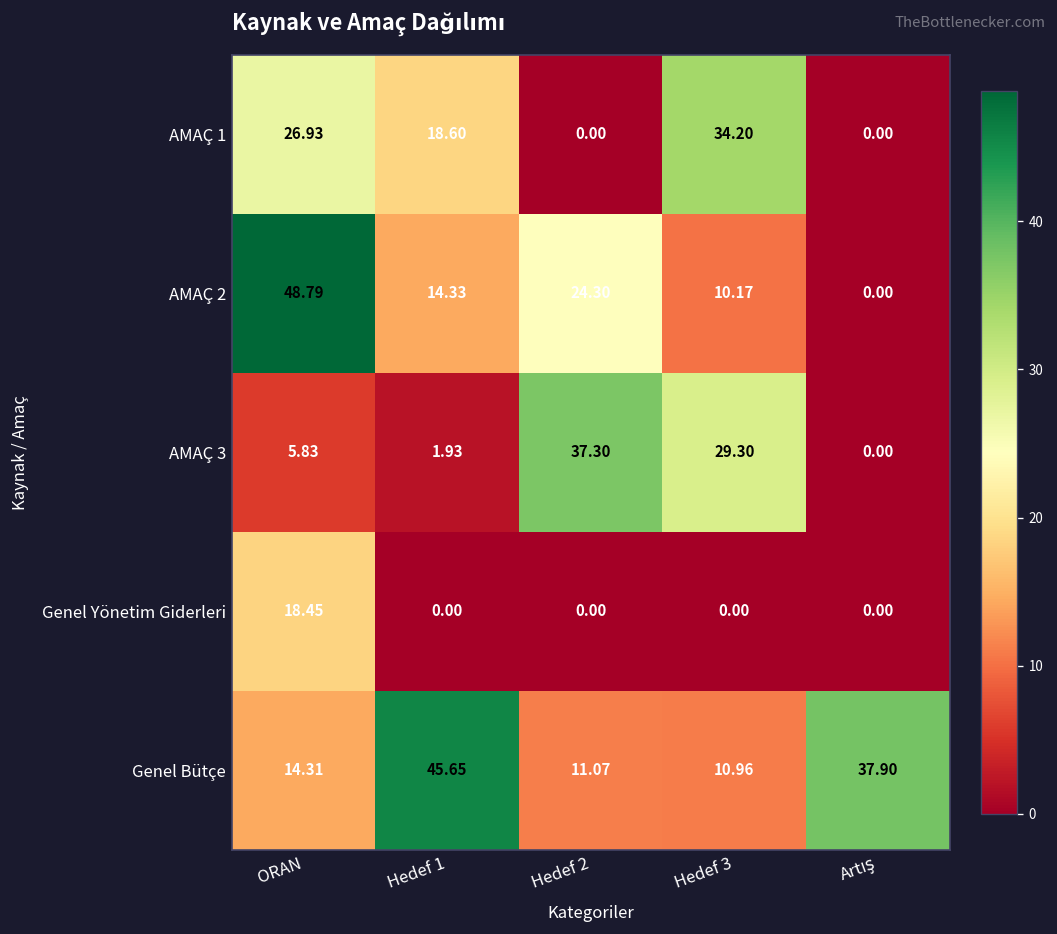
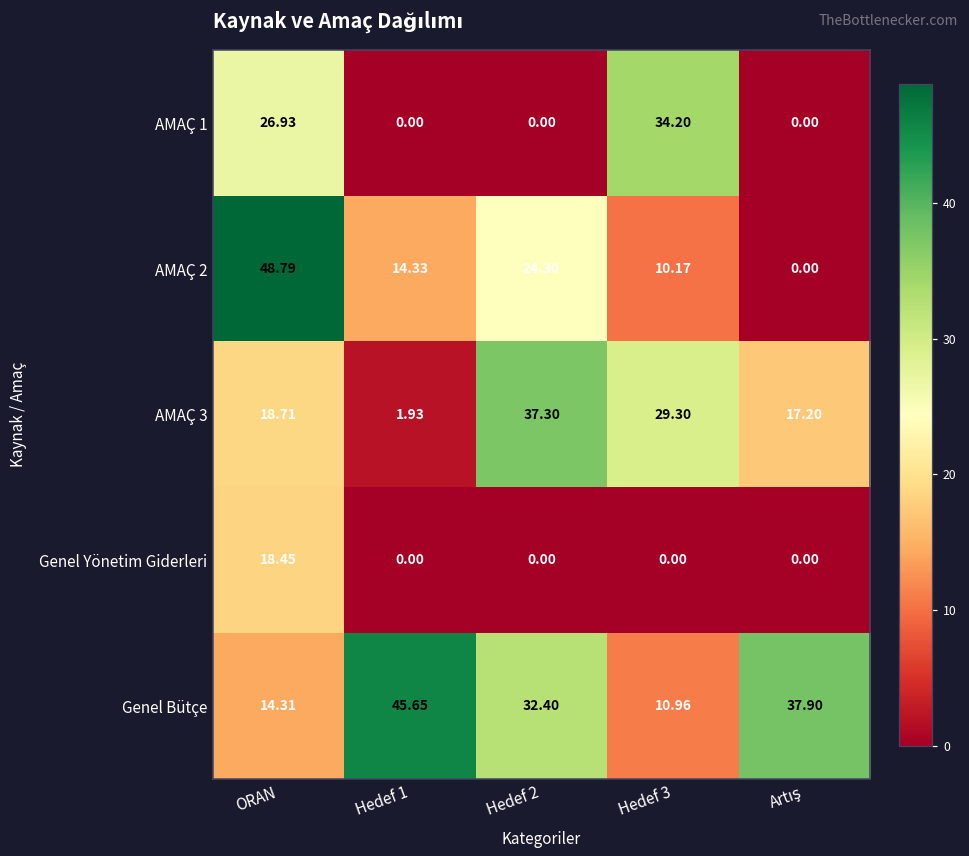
AMAÇ 1, Hedef 1: 18.60 -> 0.00
AMAÇ 3, ORAN: 5.83 -> 18.71
AMAÇ 3, Artış: 0.00 -> 17.20
Genel Bütçe, Hedef 2: 11.07 -> 32.40
